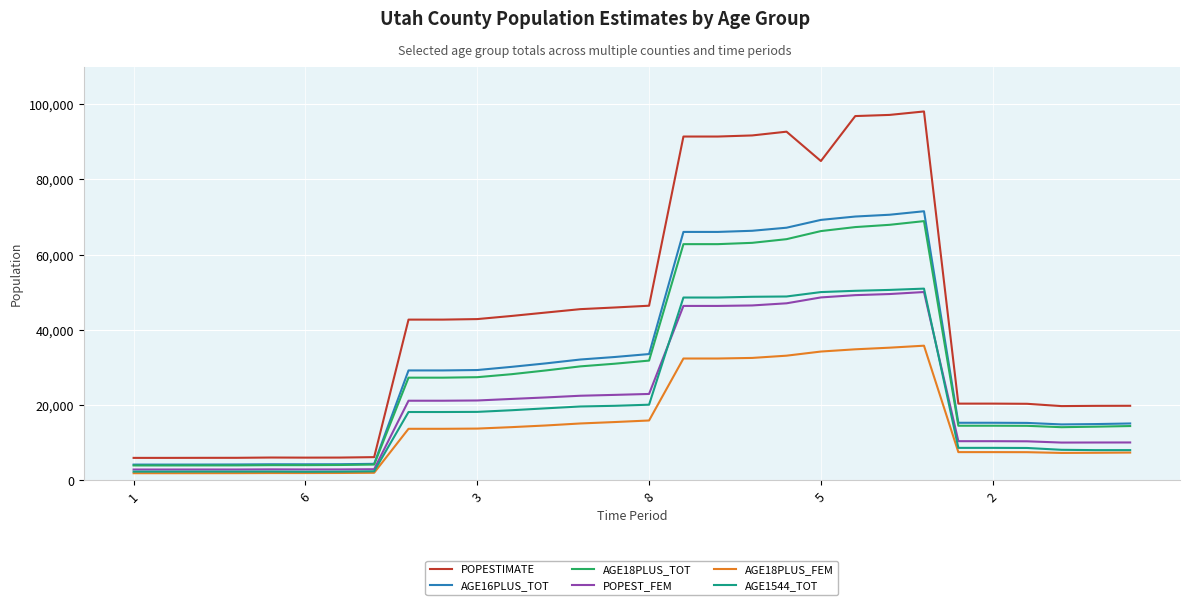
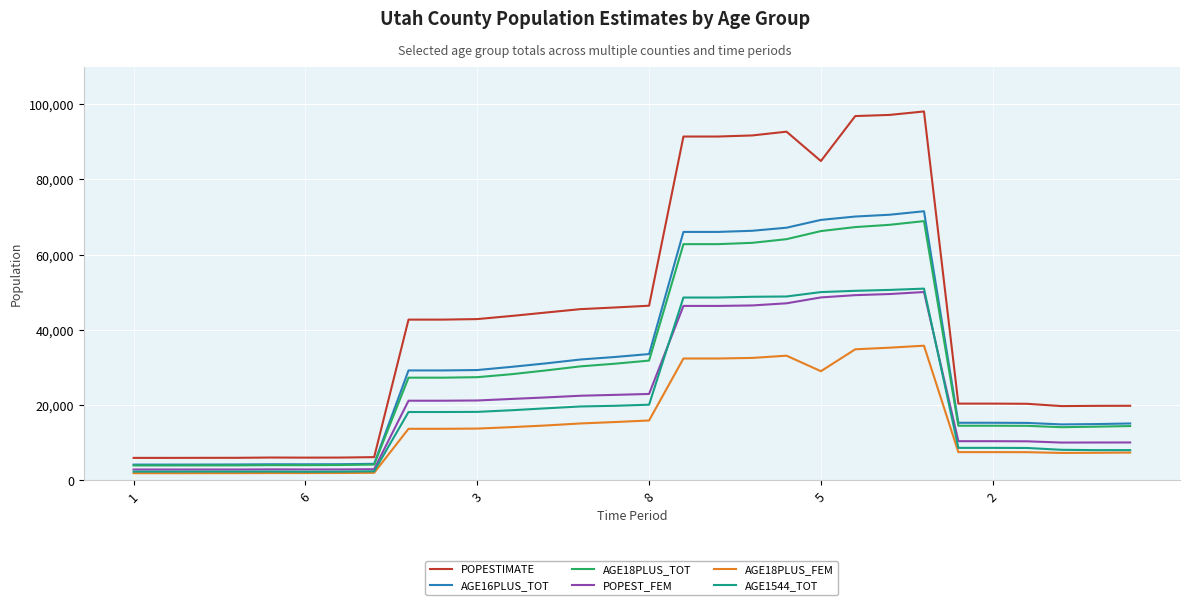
AGE18PLUS_FEM, 5: 34,000 -> 29,000
